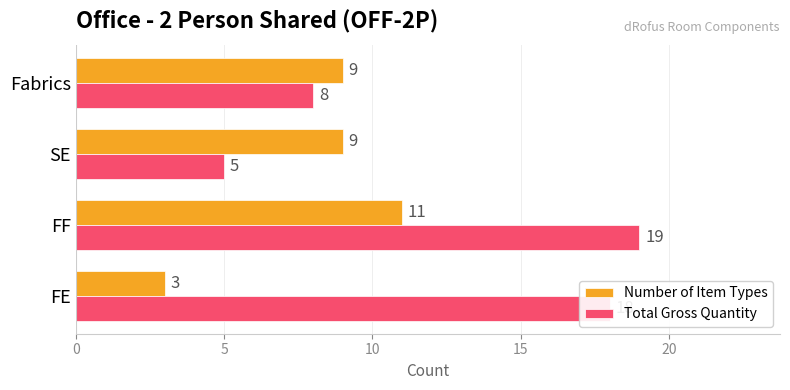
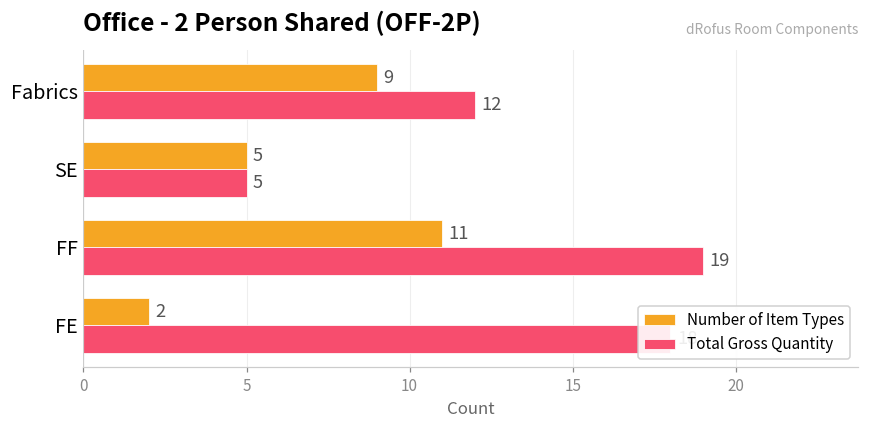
Total Gross Quantity, Fabrics: 8 -> 12
Number of Item Types, SE: 9 -> 5
Number of Item Types, FE: 3 -> 2
